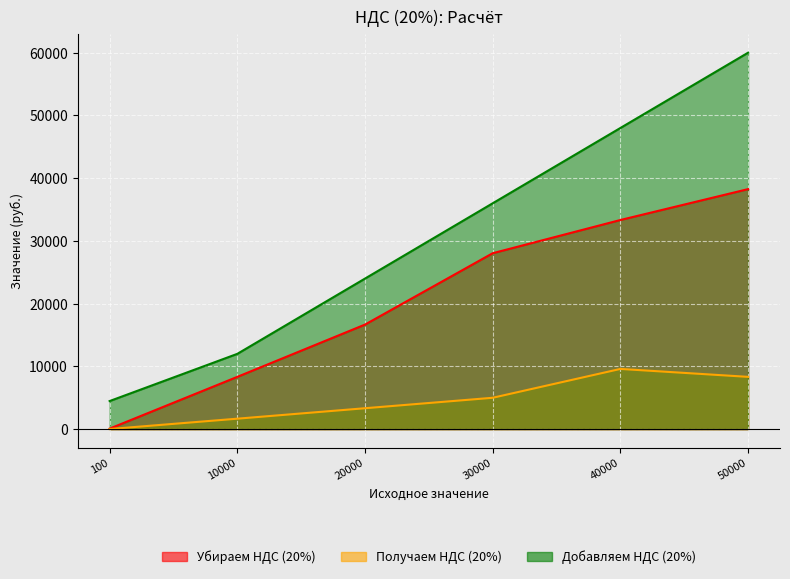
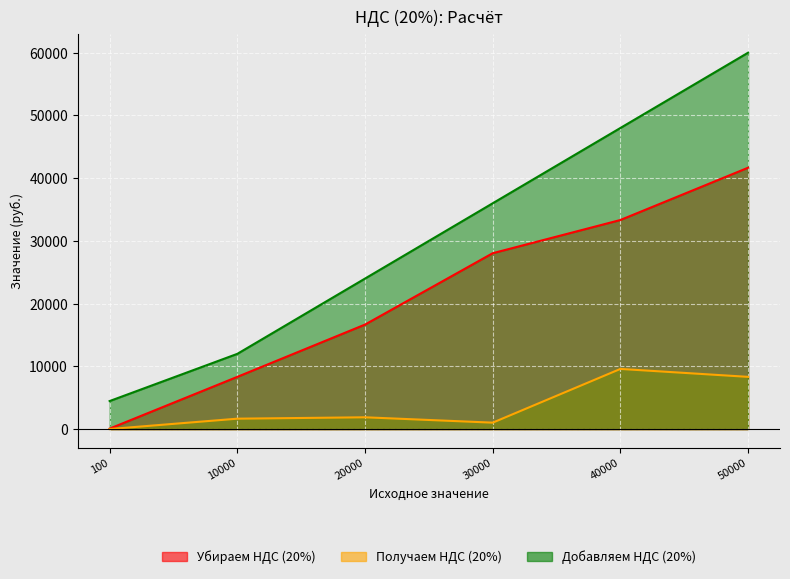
Получаем НДС (20%), 20000: 3000 -> 2000
Получаем НДС (20%), 30000: 5000 -> 1000
Убираем НДС (20%), 50000: 38000 -> 42000
